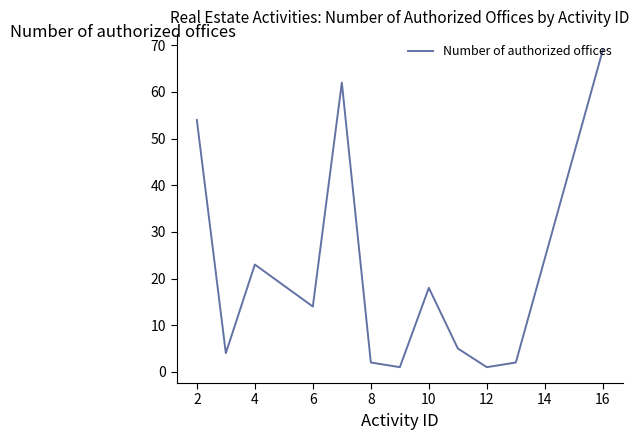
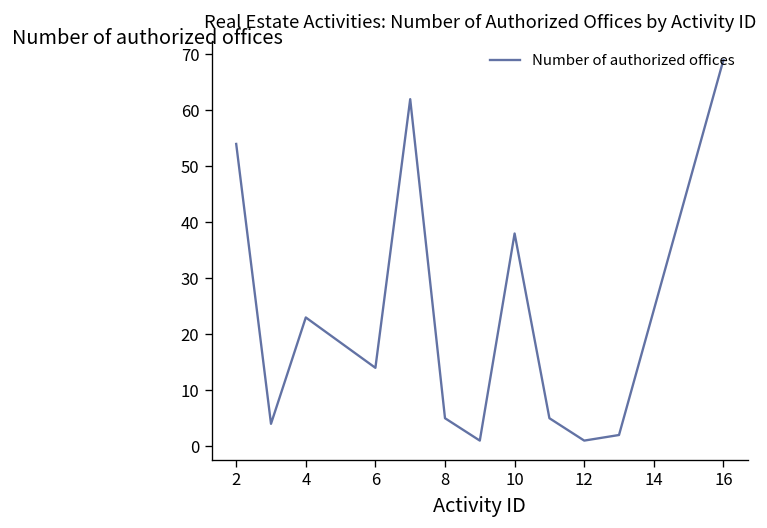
8: 2 -> 5
10: 18 -> 38
